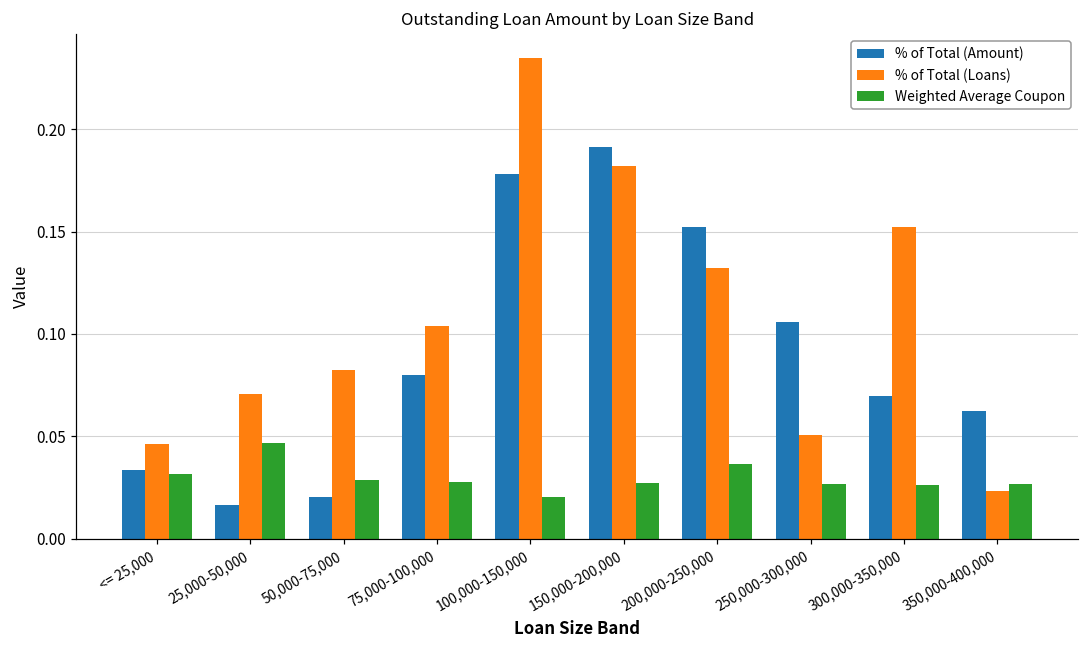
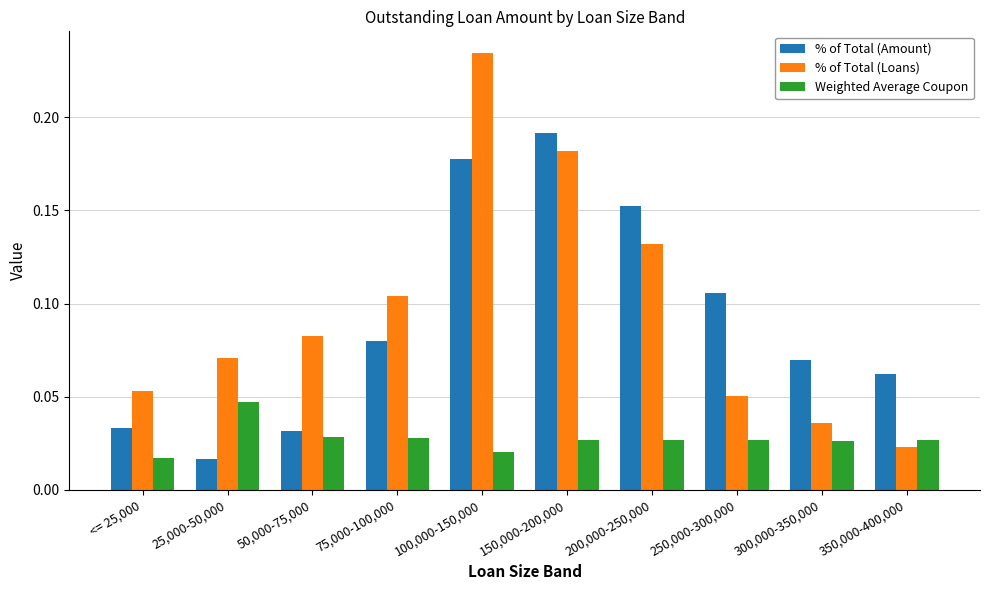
% of Total (Loans), <= 25,000: 0.046 -> 0.053
Weighted Average Coupon, <= 25,000: 0.031 -> 0.017
% of Total (Amount), 50,000-75,000: 0.020 -> 0.032
Weighted Average Coupon, 200,000-250,000: 0.036 -> 0.027
% of Total (Loans), 300,000-350,000: 0.152 -> 0.036
